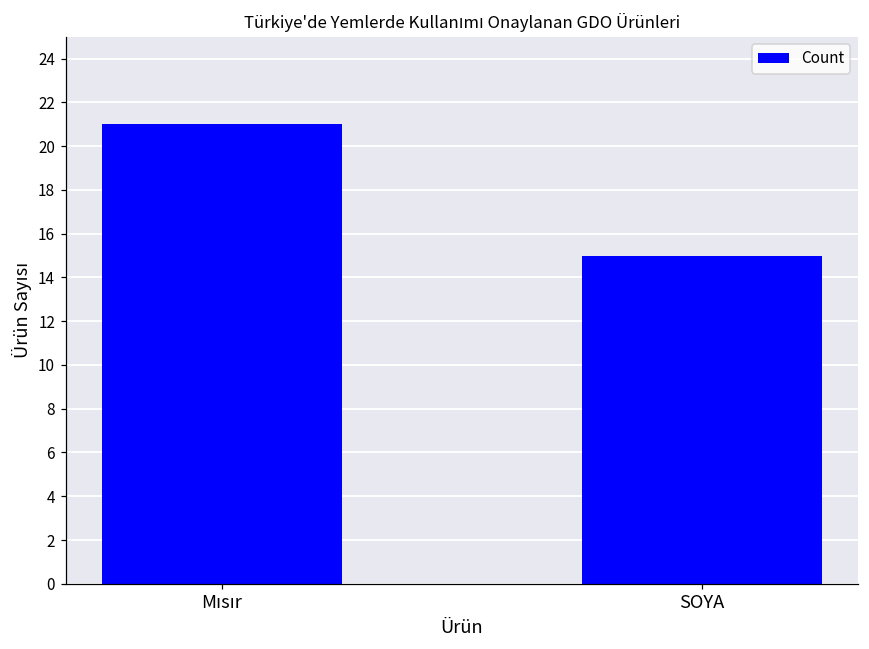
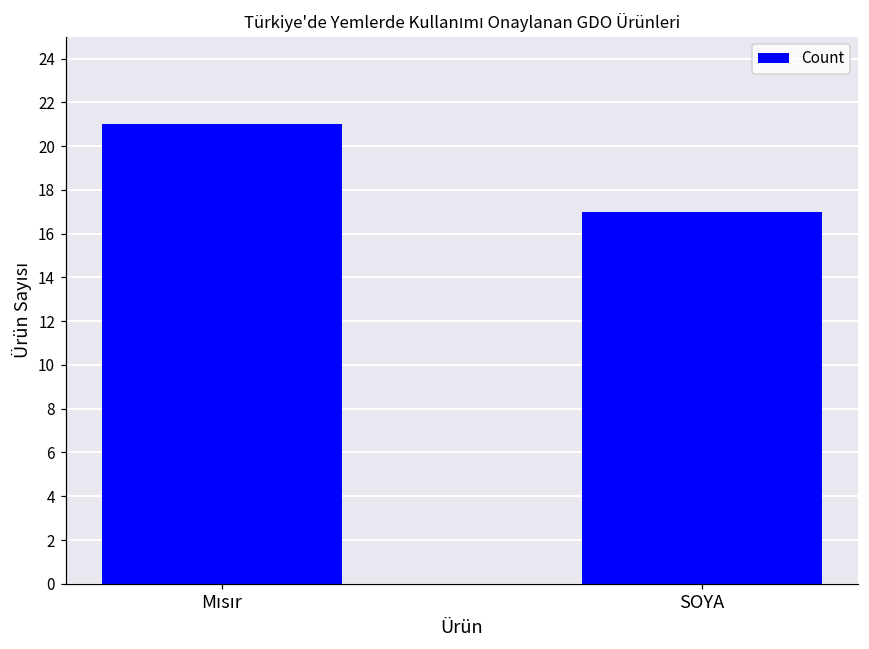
SOYA: 15 -> 17
